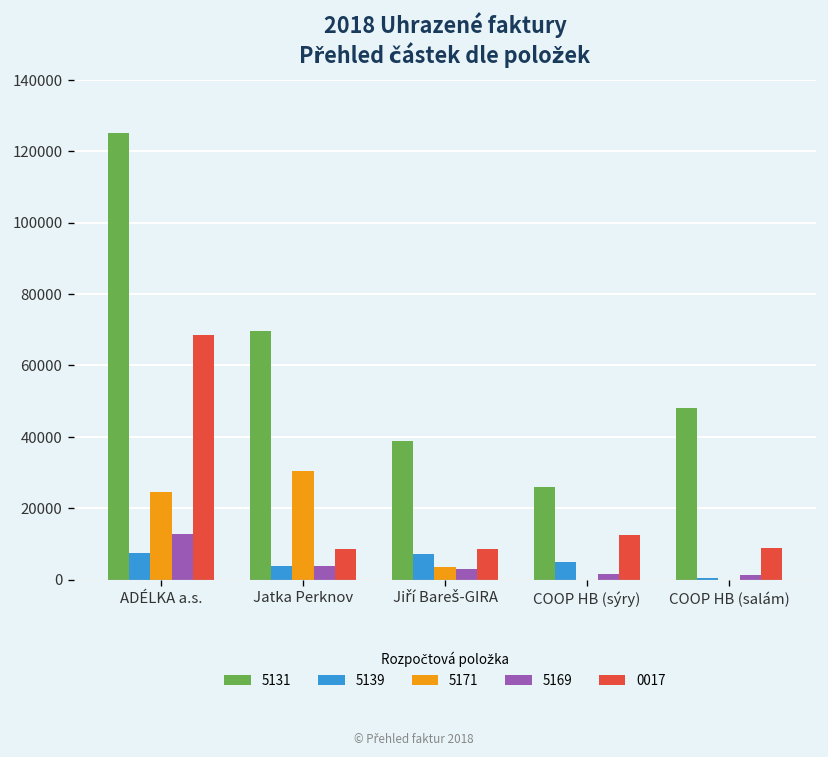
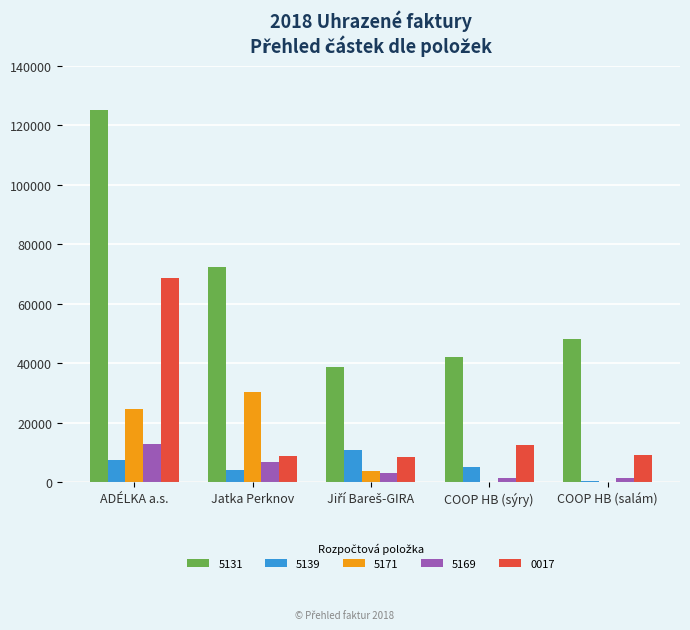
5131, Jatka Perknov: 70000 -> 72000
5169, Jatka Perknov: 4000 -> 7000
5139, Jiří Bareš-GIRA: 7000 -> 11000
5131, COOP HB (sýry): 26000 -> 42000
